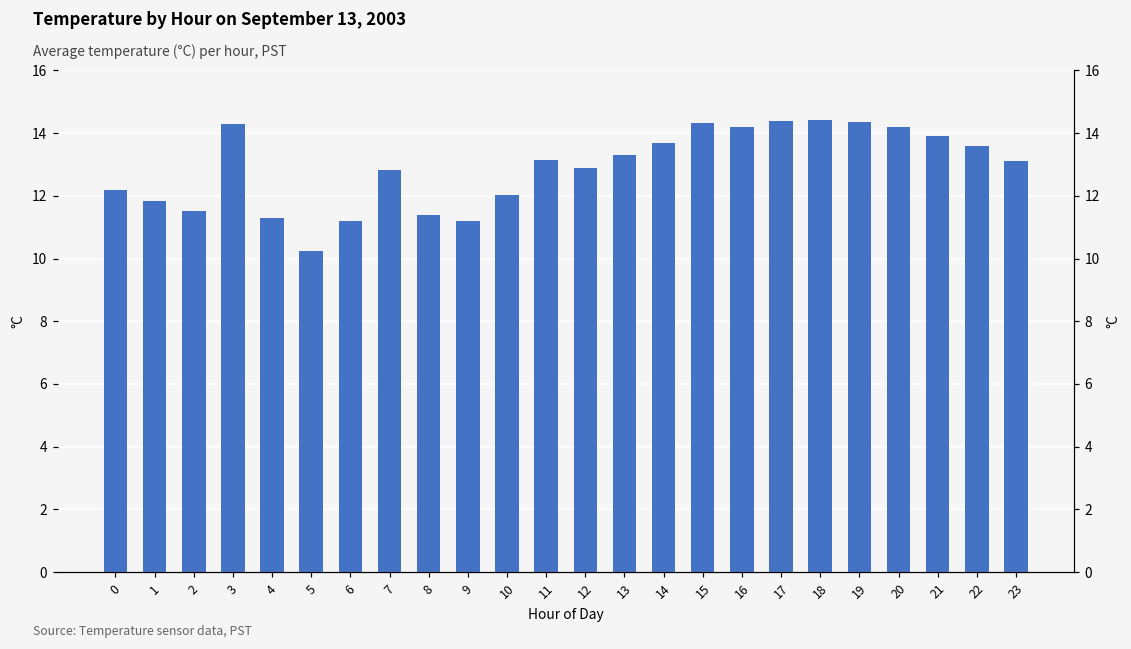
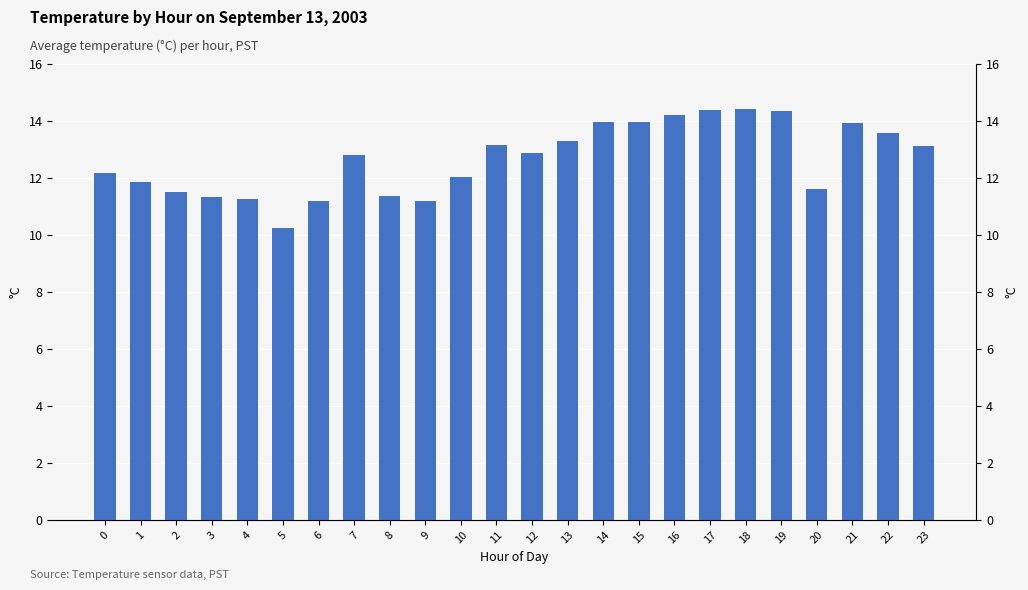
3: 14.3 -> 11.3
14: 13.7 -> 14.0
15: 14.3 -> 14.0
20: 14.2 -> 11.6
